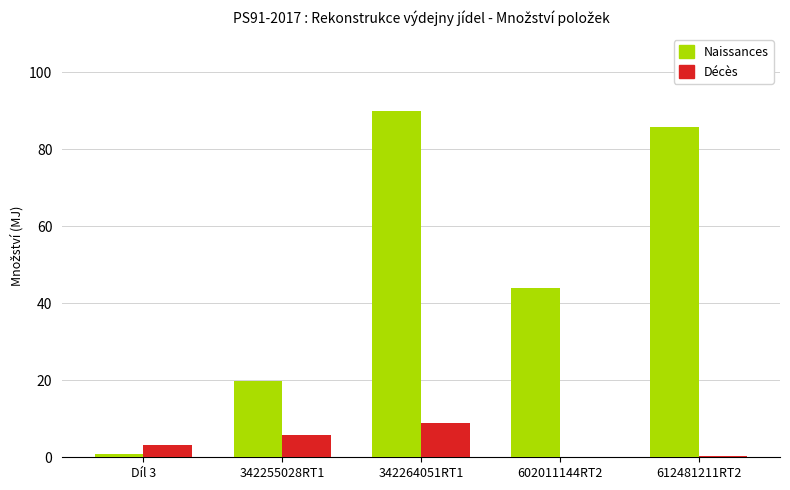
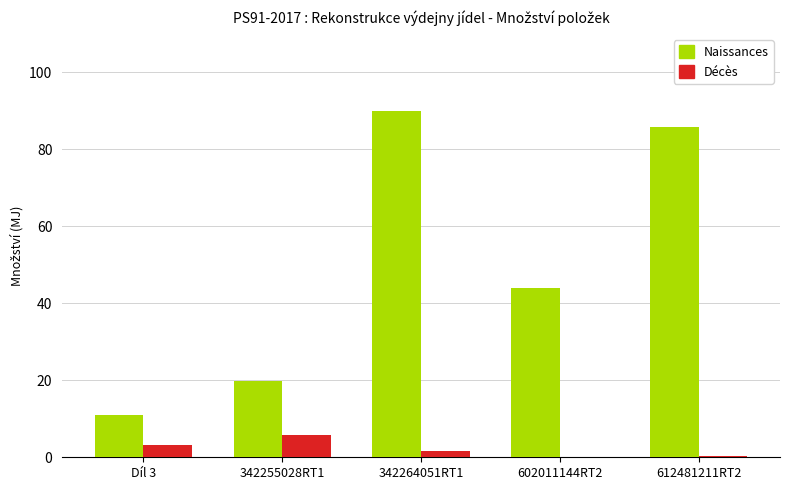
Naissances, Díl 3: 1 -> 11
Décès, 342264051RT1: 9 -> 2
